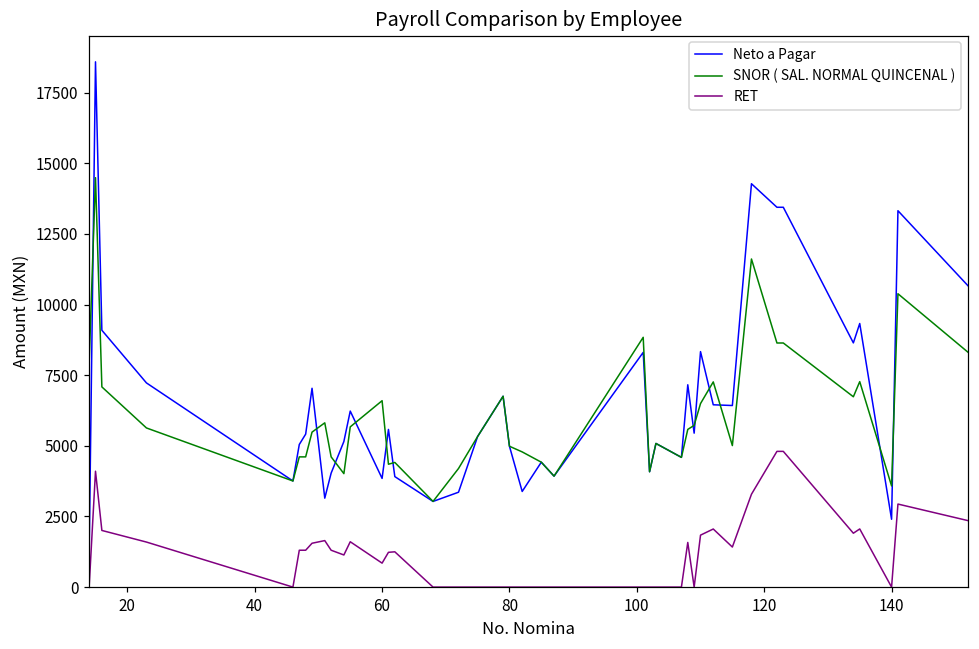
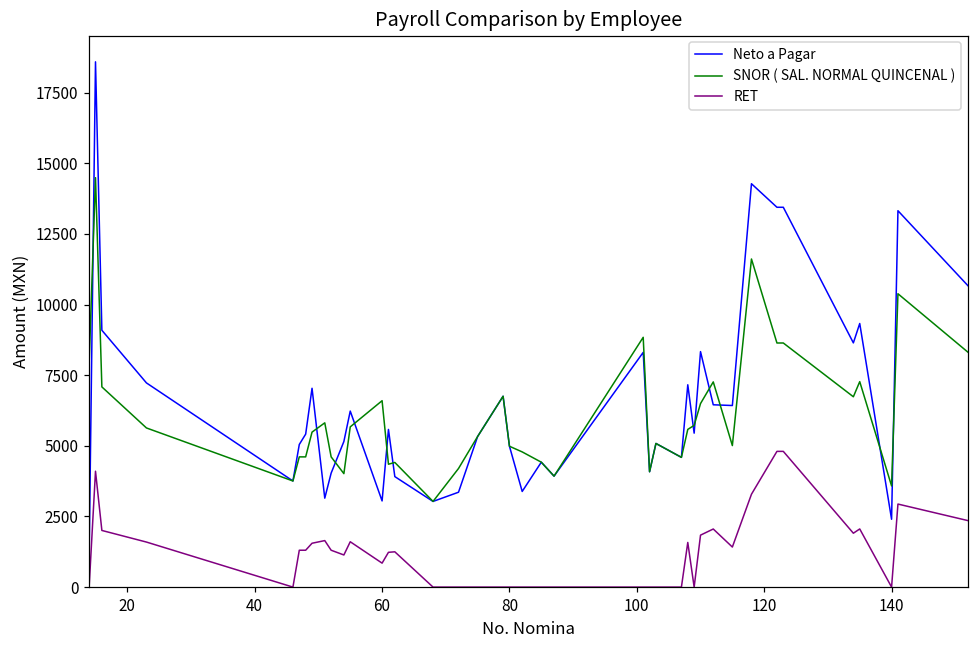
Neto a Pagar, 60: 3800 -> 3100
